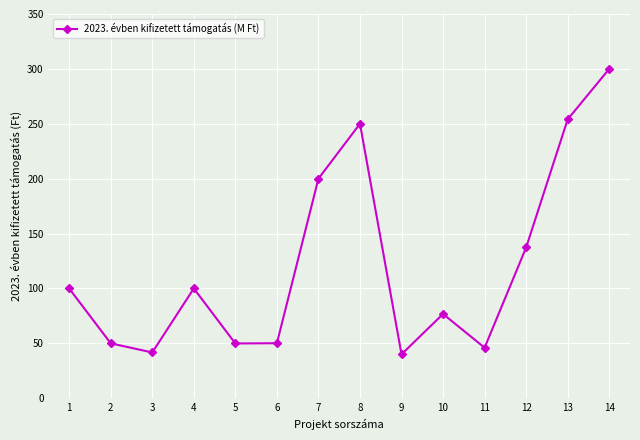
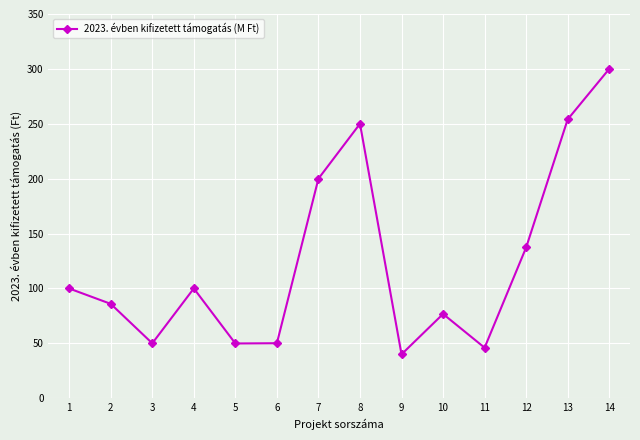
2: 50 -> 86
3: 42 -> 50
